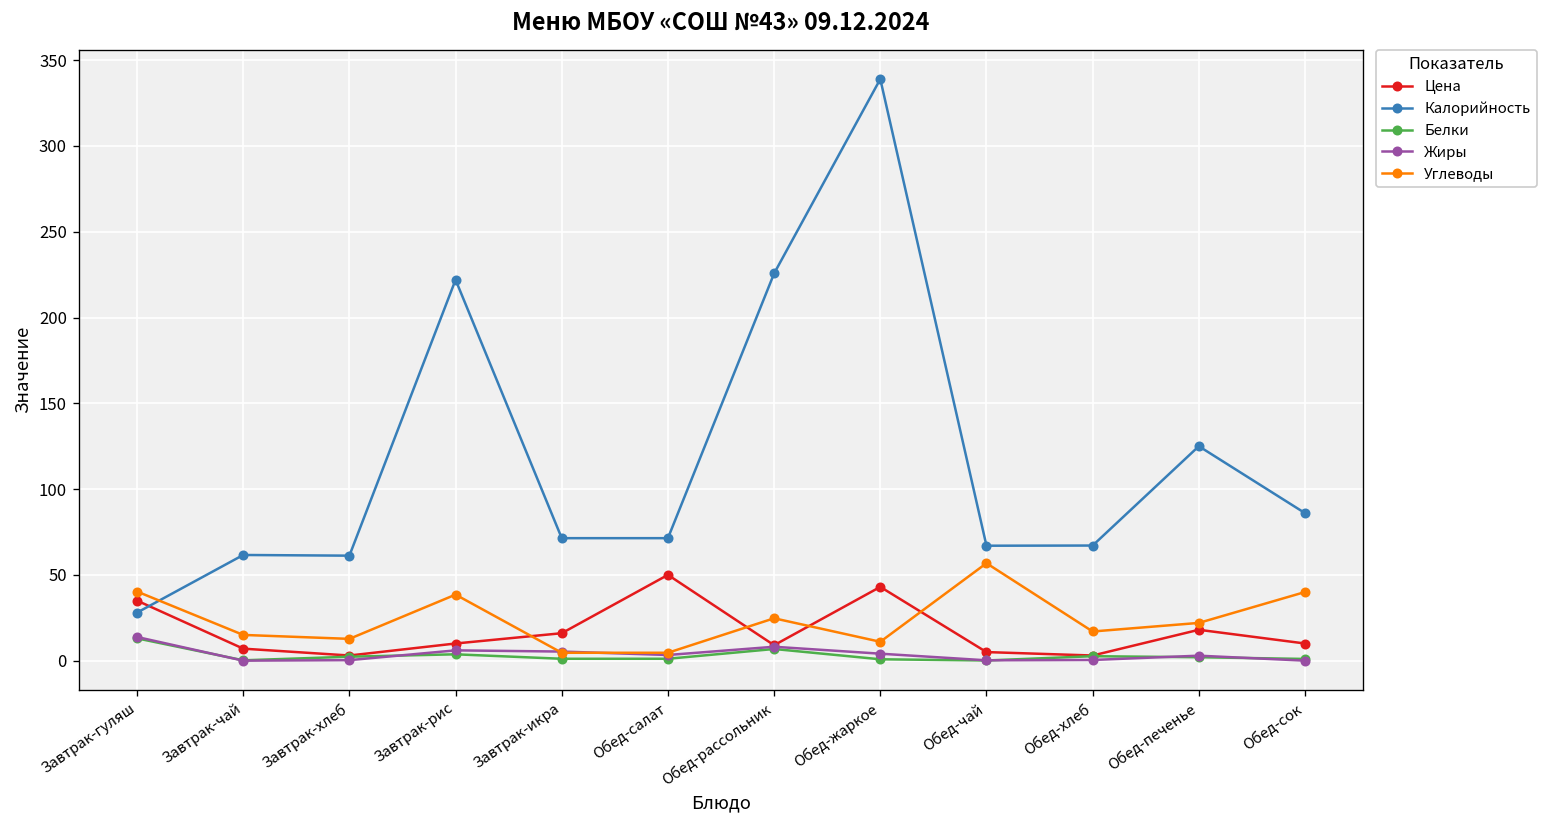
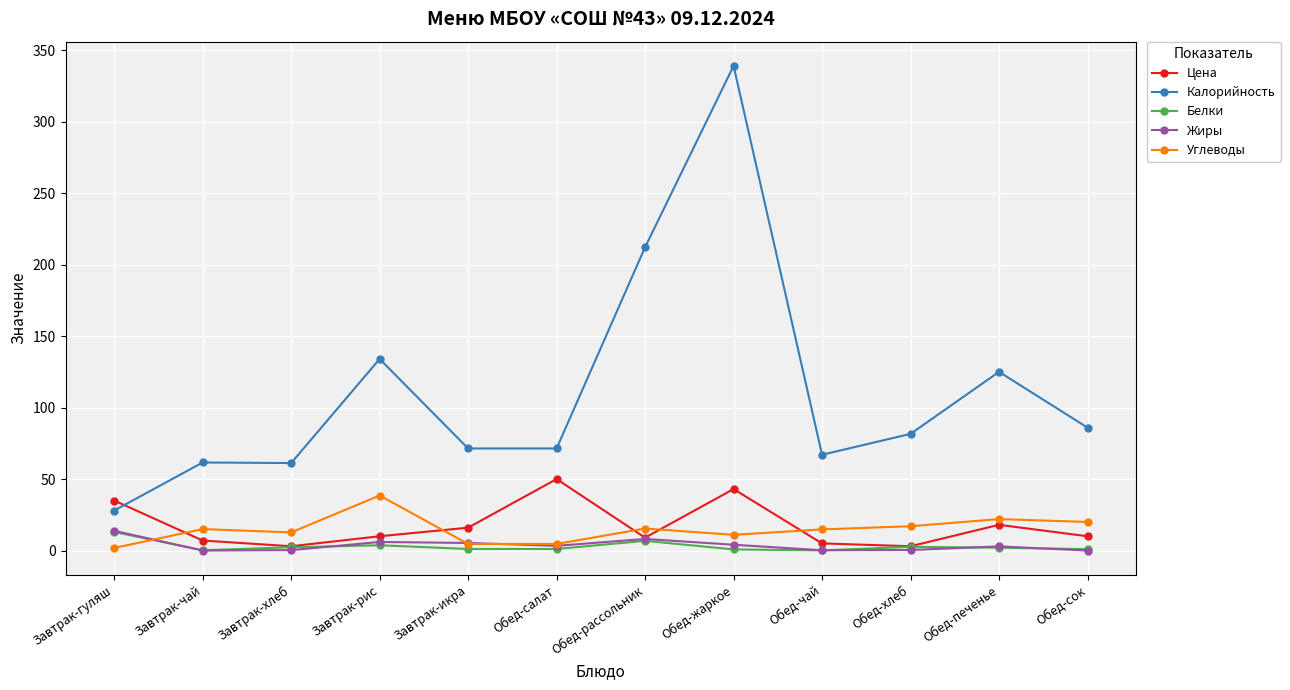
Углеводы, Завтрак-гуляш: 40 -> 2
Калорийность, Завтрак-рис: 222 -> 134
Калорийность, Обед-рассольник: 226 -> 212
Углеводы, Обед-рассольник: 25 -> 15
Углеводы, Обед-чай: 57 -> 15
Калорийность, Обед-хлеб: 67 -> 82
Углеводы, Обед-сок: 40 -> 20
